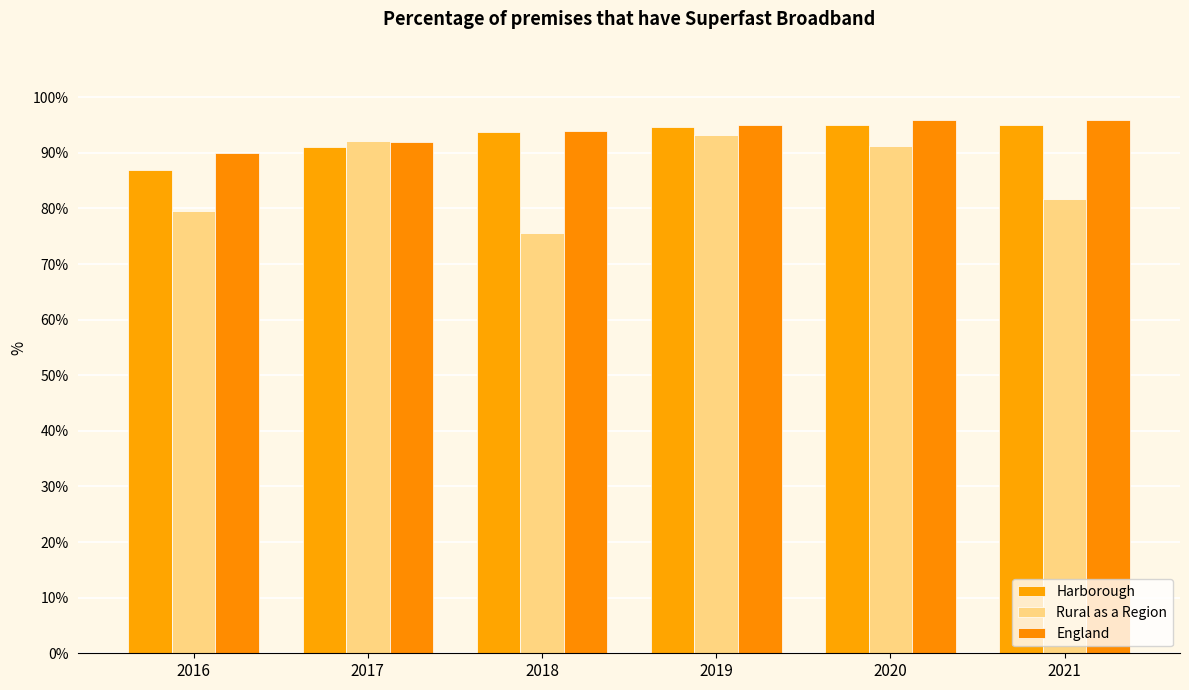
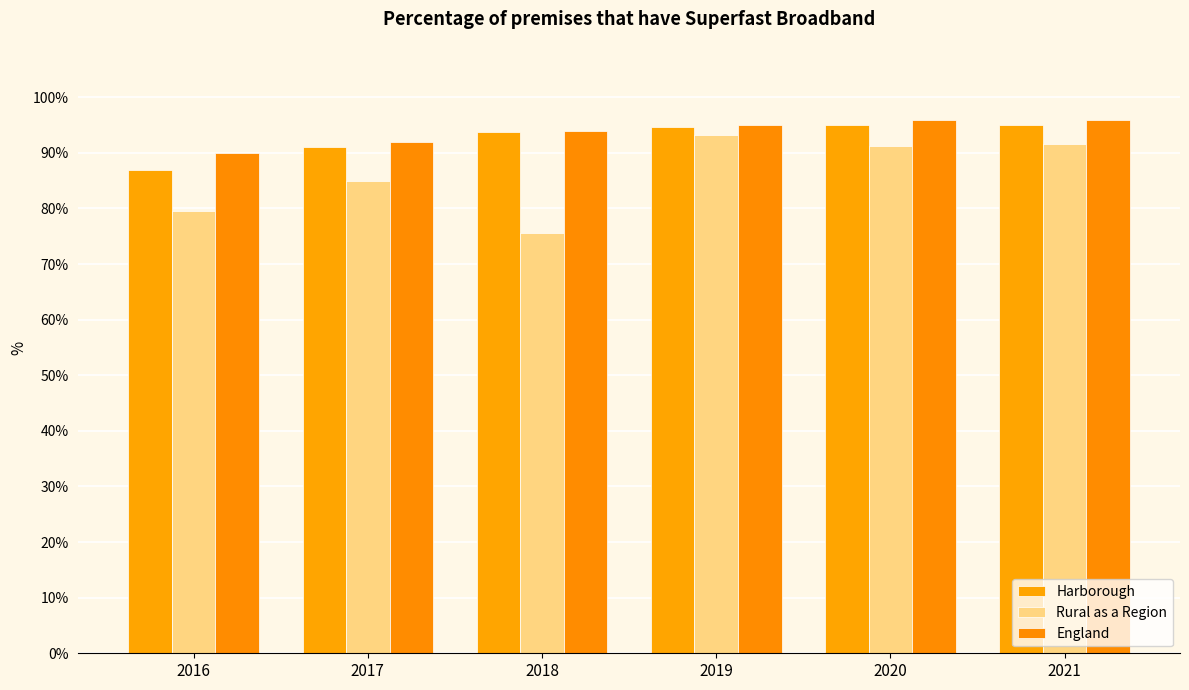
Rural as a Region, 2017: 92% -> 85%
Rural as a Region, 2021: 82% -> 92%
